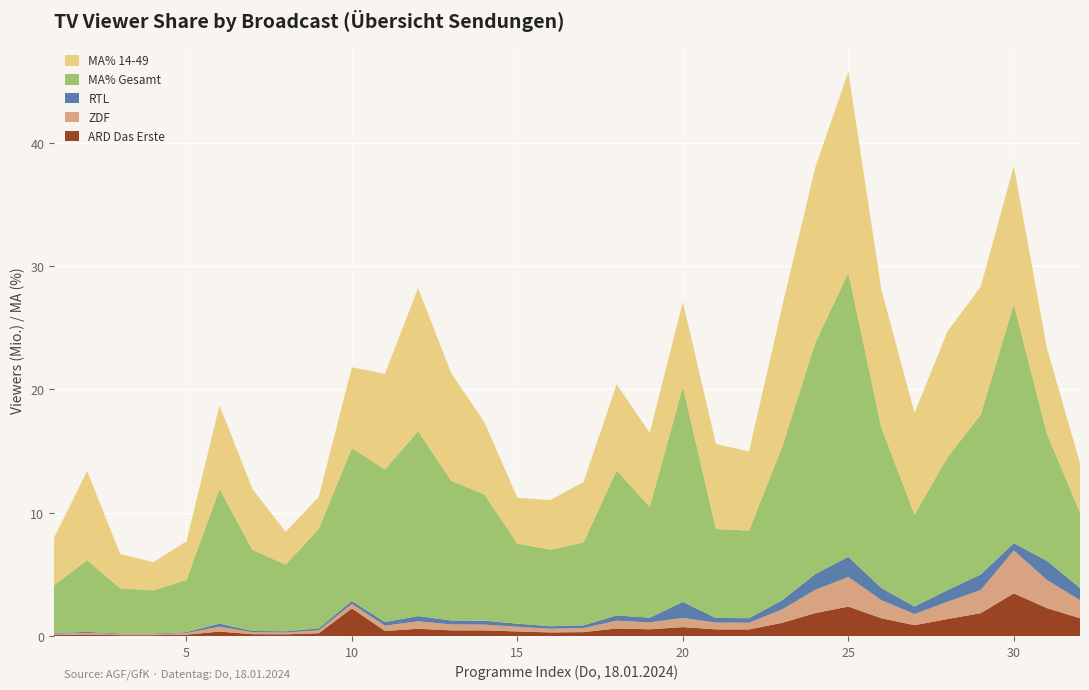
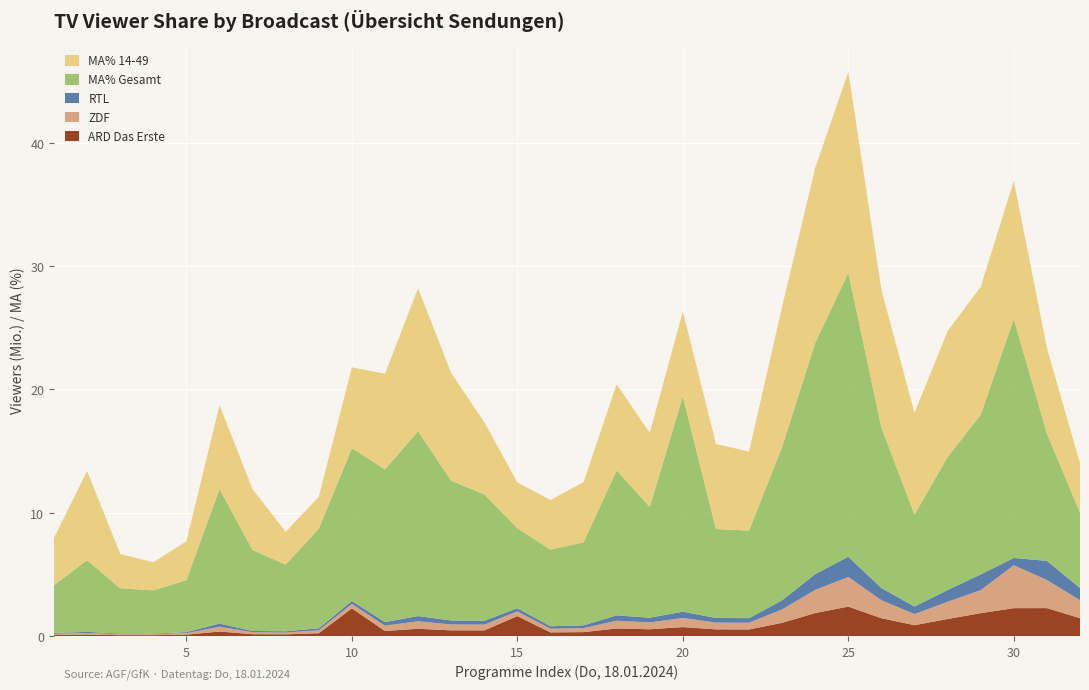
ARD Das Erste, 15: 0.4 -> 1.6
RTL, 20: 1.3 -> 0.5
ARD Das Erste, 30: 3.5 -> 2.3
